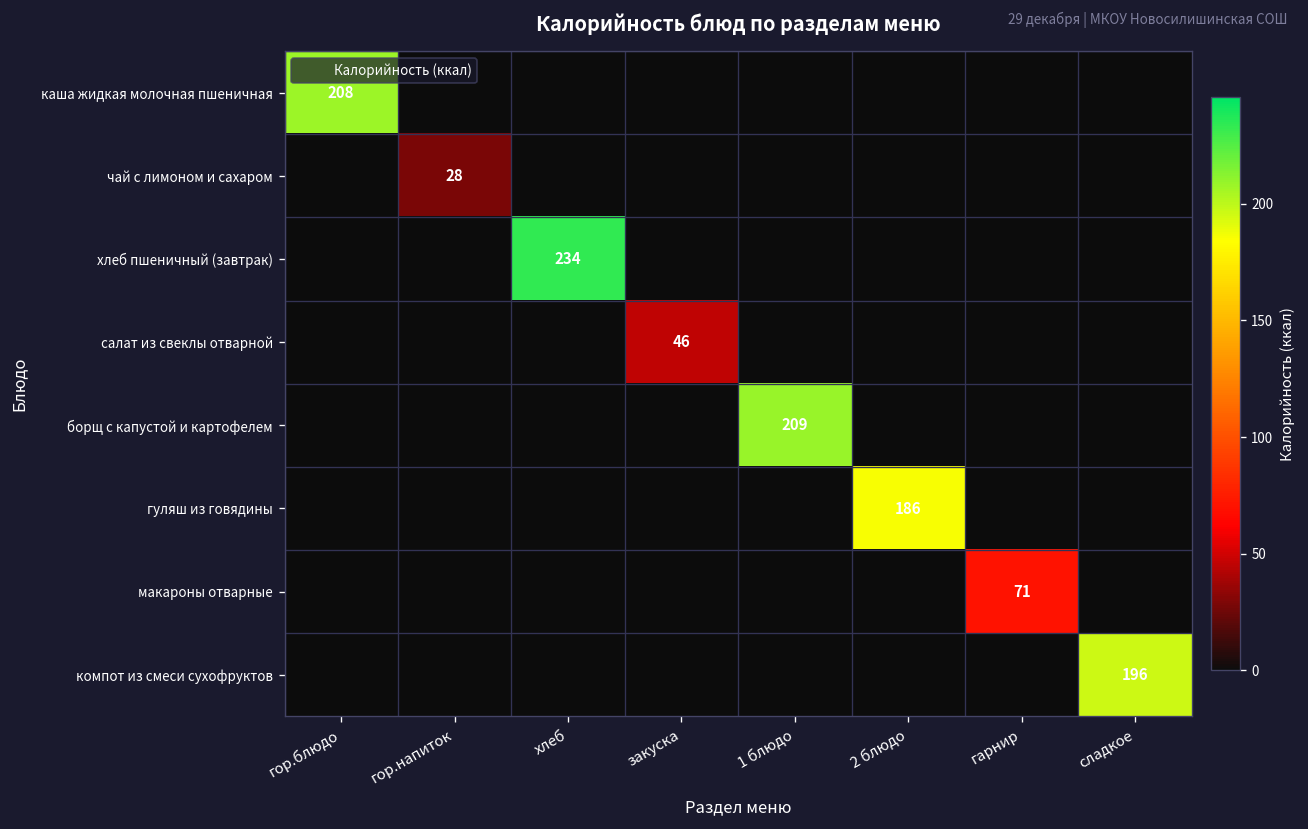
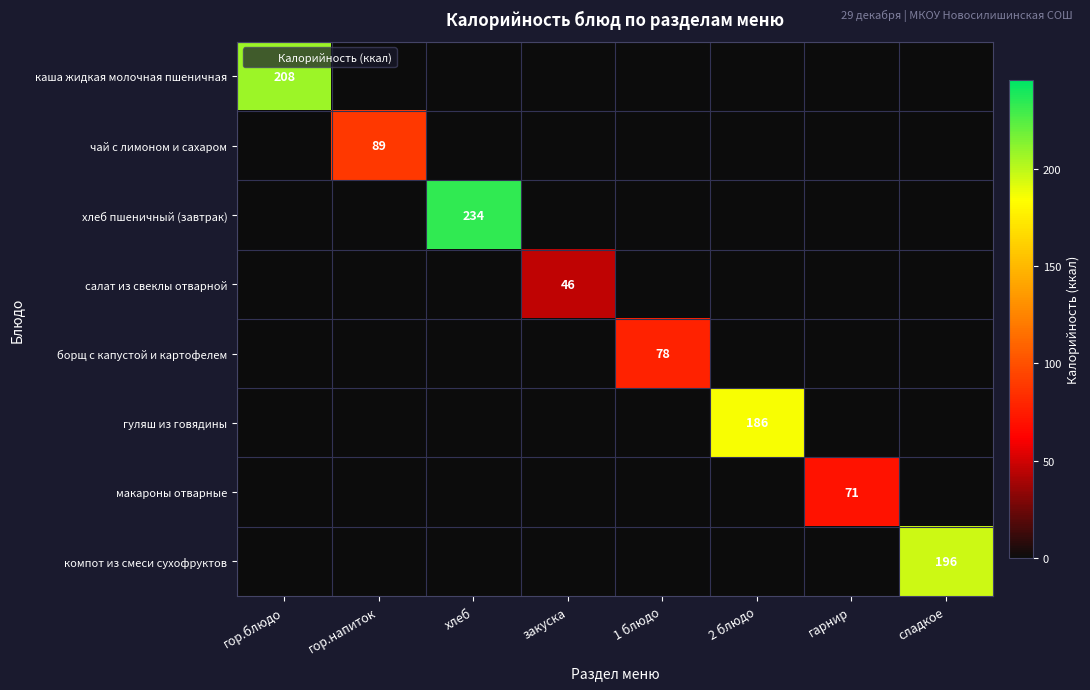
чай с лимоном и сахаром, гор.напиток: 28 -> 89
борщ с капустой и картофелем, 1 блюдо: 209 -> 78
